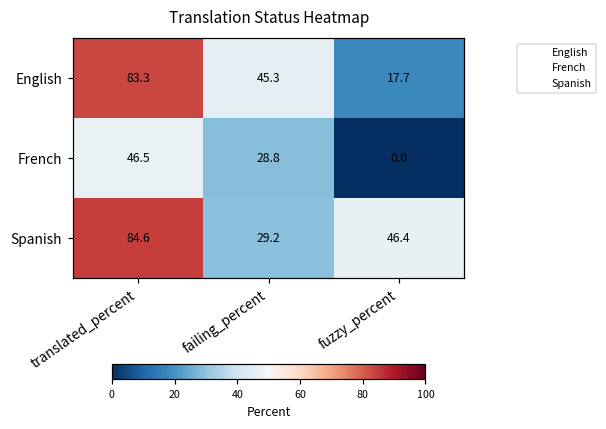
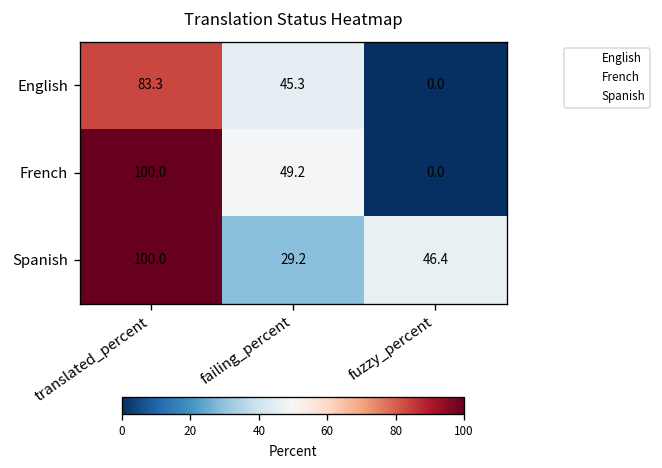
English, fuzzy_percent: 17.7 -> 0.0
French, translated_percent: 46.5 -> 100.0
French, failing_percent: 28.8 -> 49.2
Spanish, translated_percent: 84.6 -> 100.0
